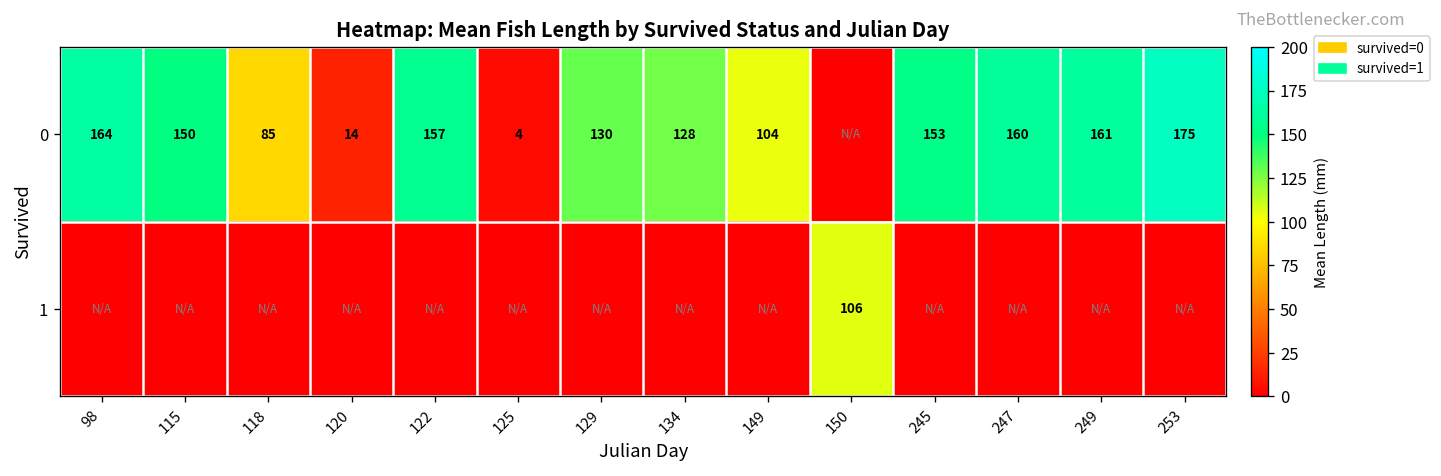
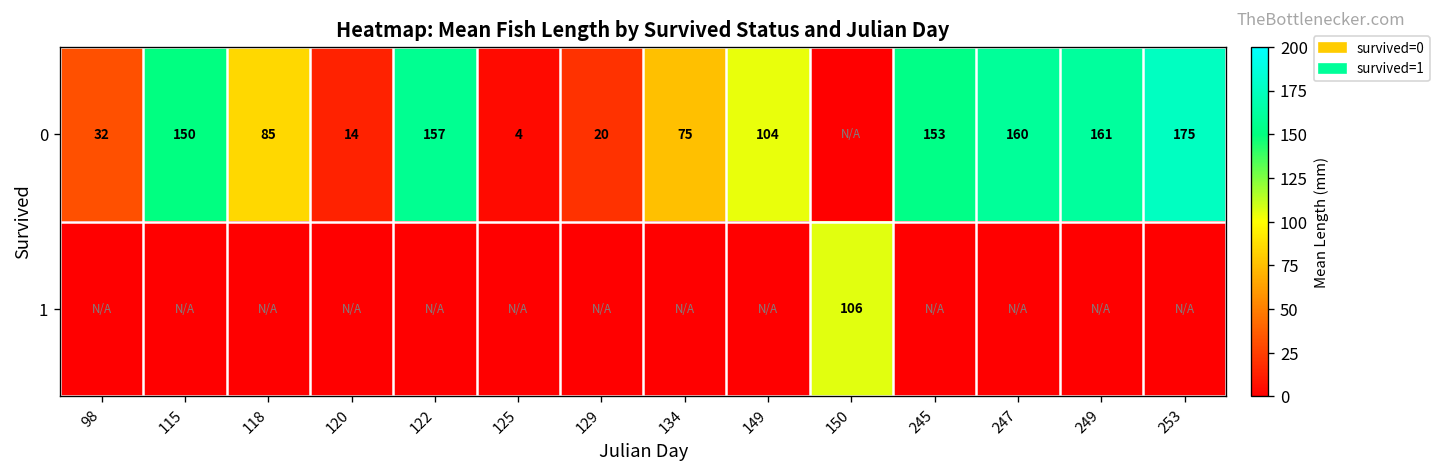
0, 98: 164 -> 32
0, 129: 130 -> 20
0, 134: 128 -> 75
